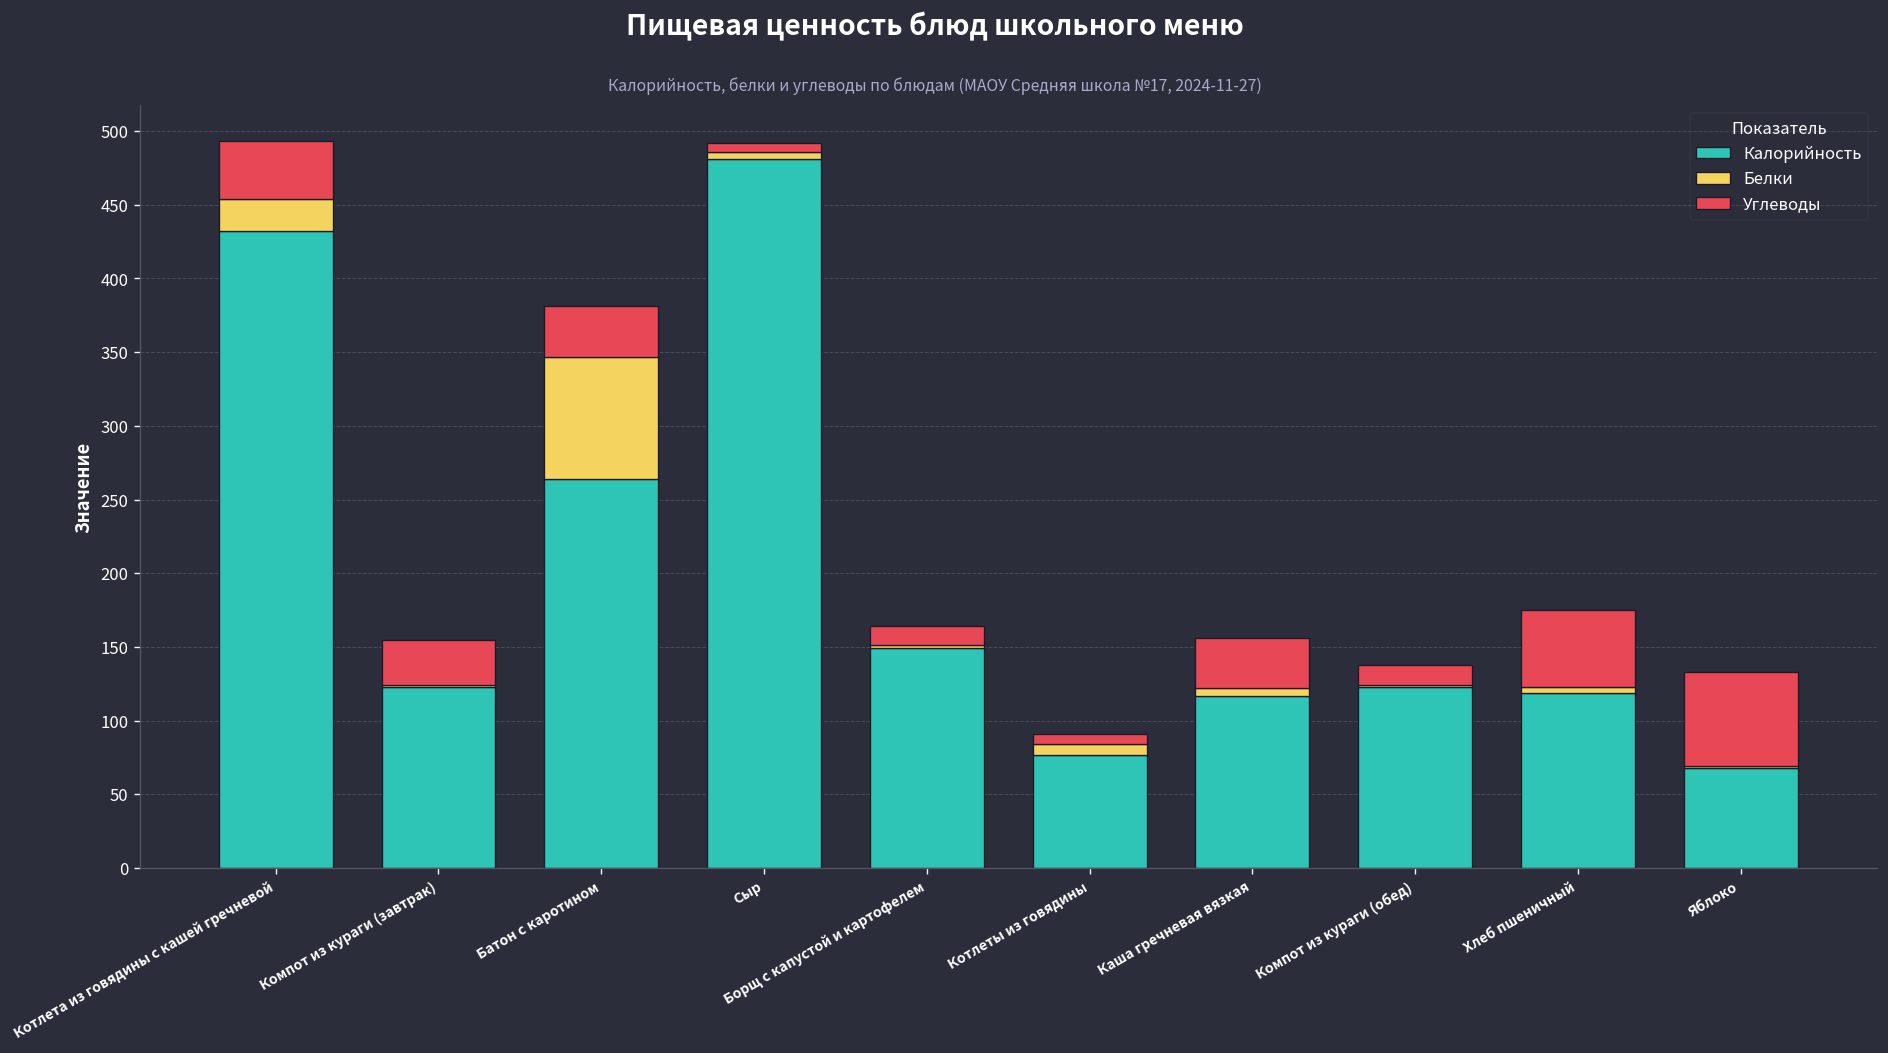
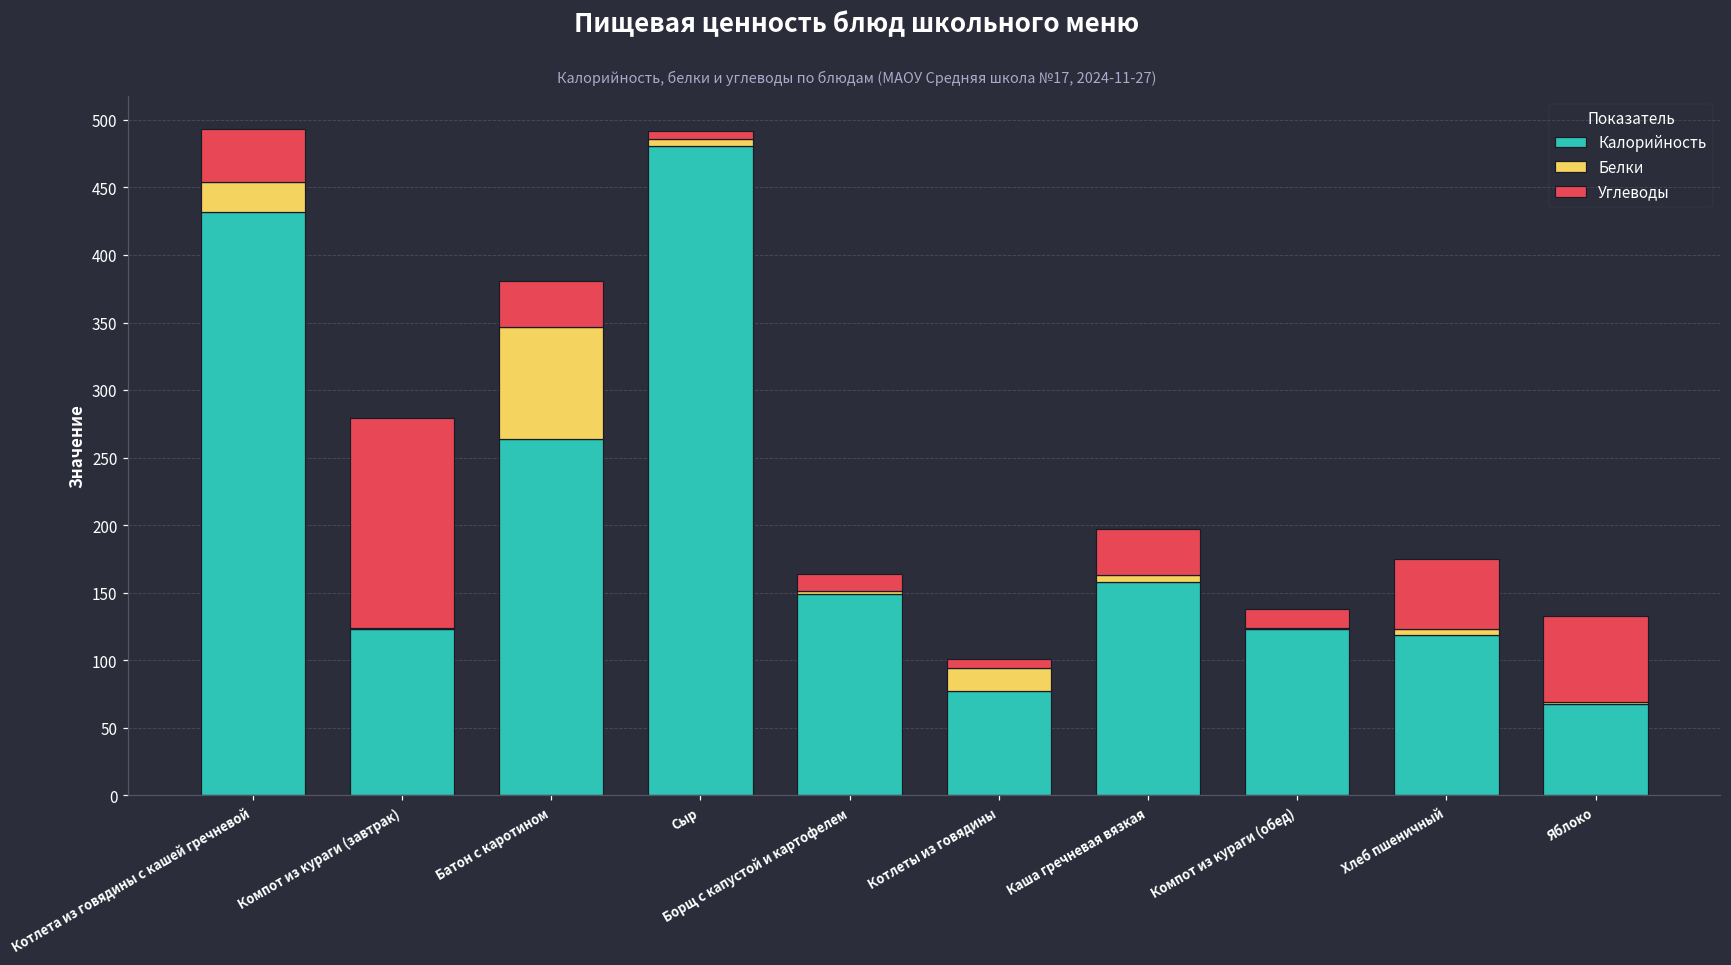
Углеводы, Компот из кураги (завтрак): 31 -> 155
Белки, Котлеты из говядины: 7 -> 17
Калорийность, Каша гречневая вязкая: 117 -> 158
